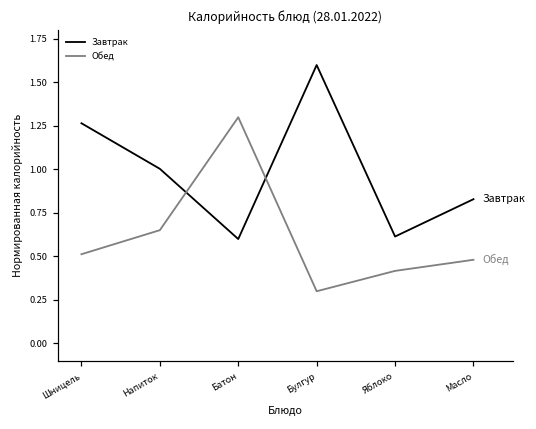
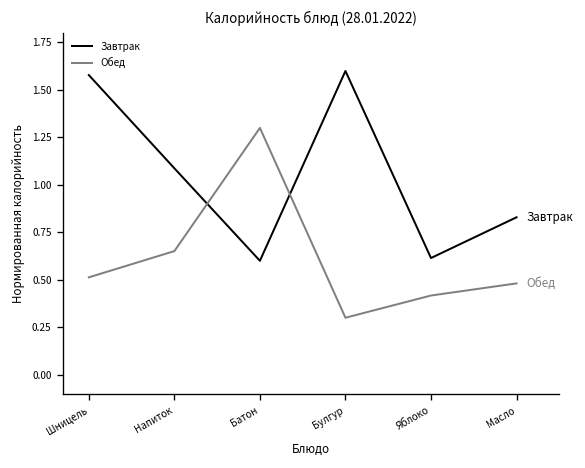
Завтрак, Шницель: 1.27 -> 1.58
Завтрак, Напиток: 1.00 -> 1.09
